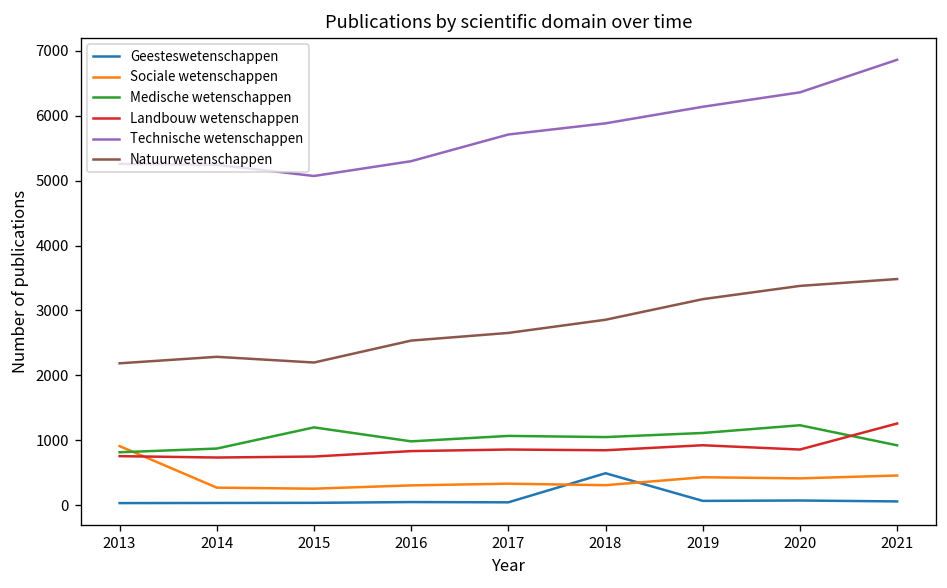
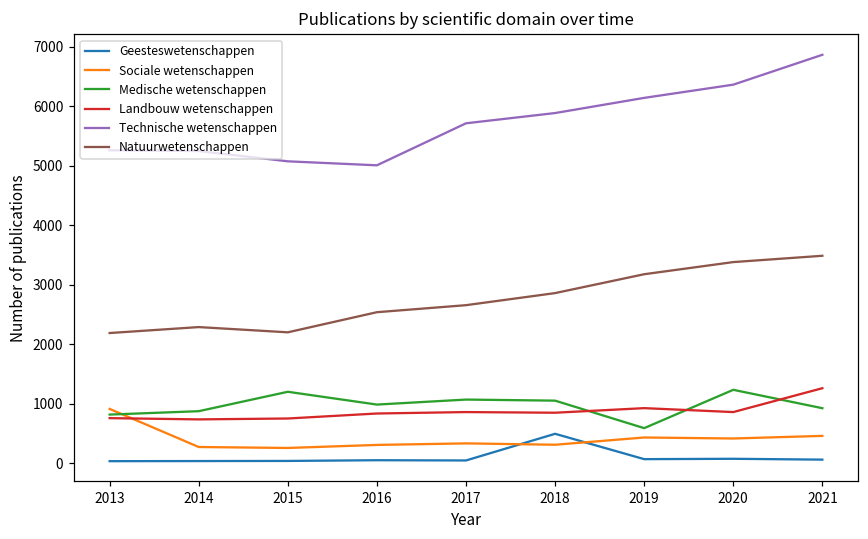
Technische wetenschappen, 2016: 5300 -> 5000
Medische wetenschappen, 2019: 1100 -> 600
